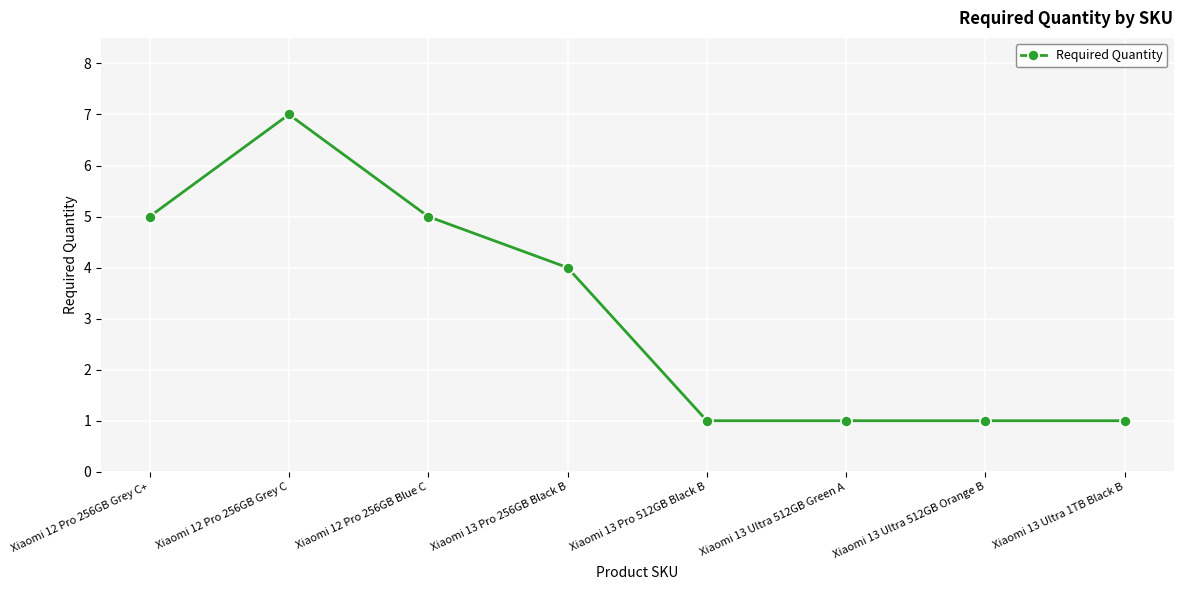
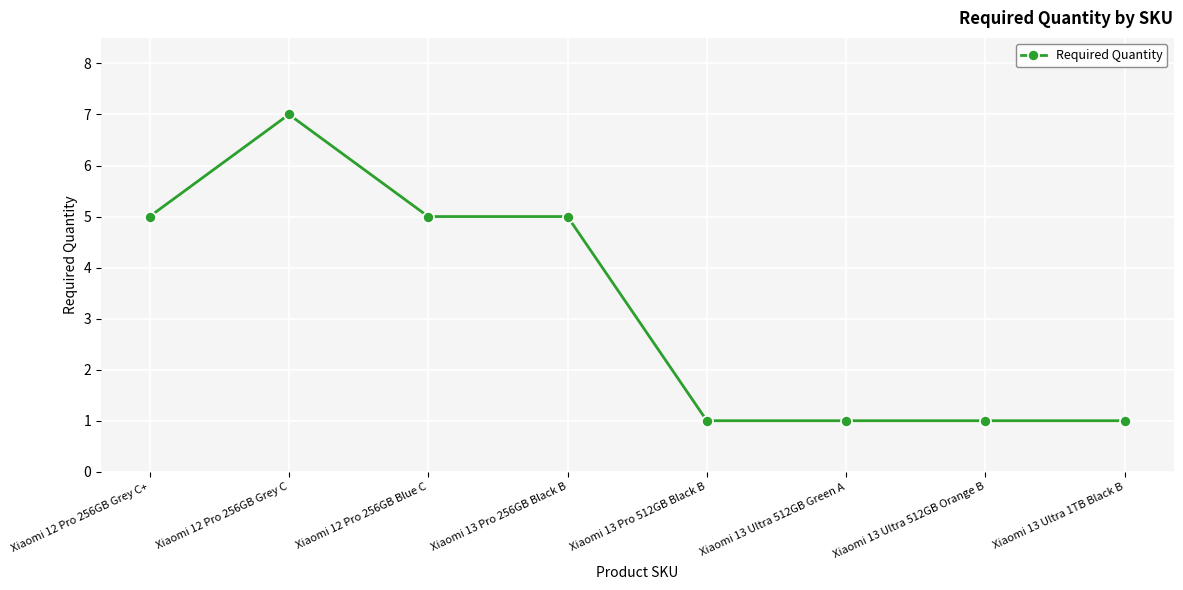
Xiaomi 13 Pro 256GB Black B: 4 -> 5
